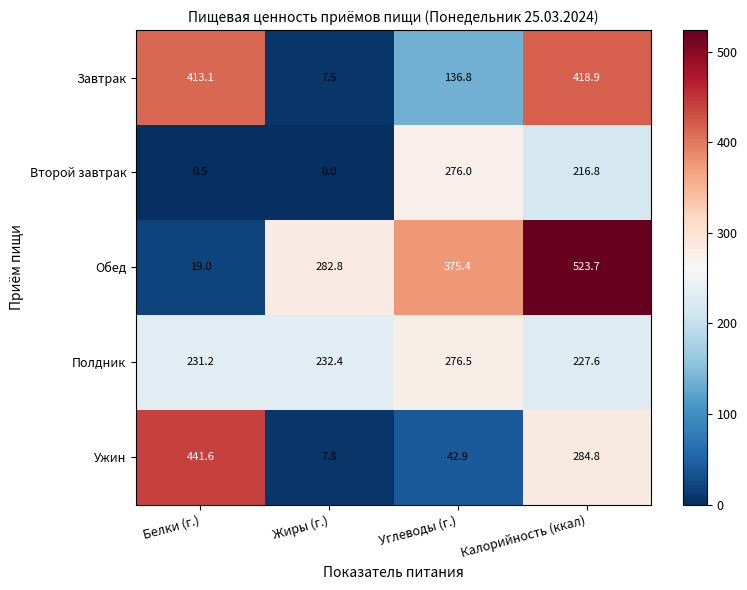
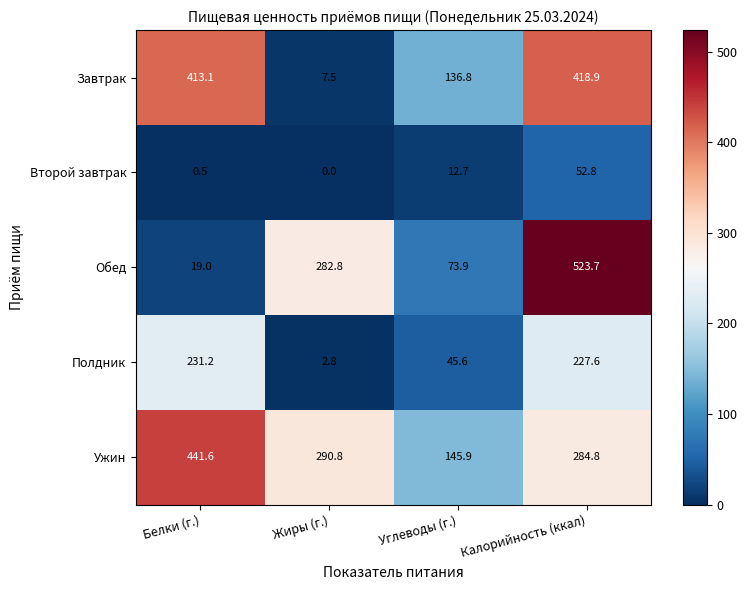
Второй завтрак, Углеводы (г.): 276.0 -> 12.7
Второй завтрак, Калорийность (ккал): 216.8 -> 52.8
Обед, Углеводы (г.): 375.4 -> 73.9
Полдник, Жиры (г.): 232.4 -> 2.8
Полдник, Углеводы (г.): 276.5 -> 45.6
Ужин, Жиры (г.): 7.8 -> 290.8
Ужин, Углеводы (г.): 42.9 -> 145.9
